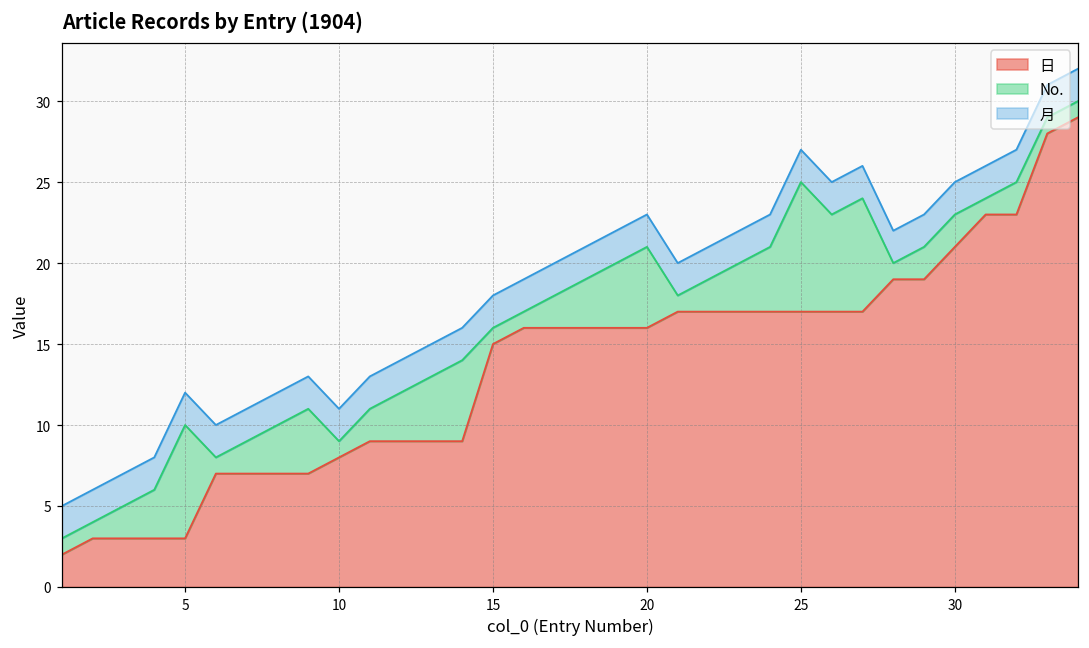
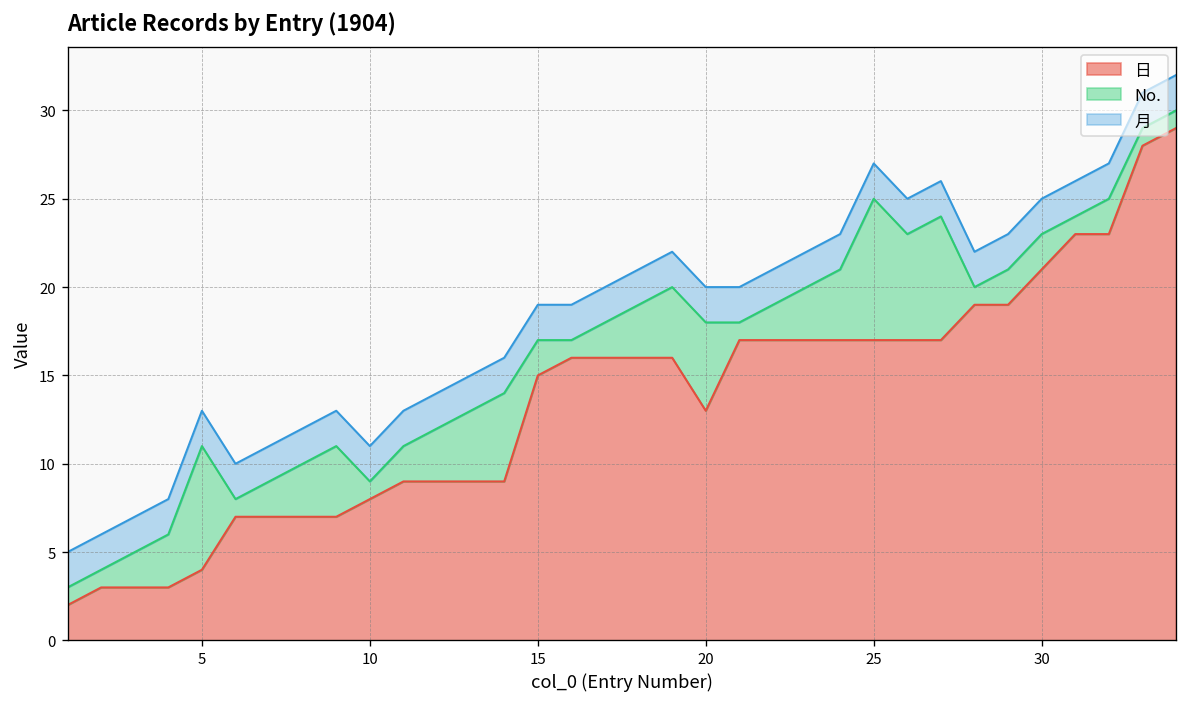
日, 5: 3 -> 4
No., 15: 1 -> 2
日, 20: 16 -> 13
